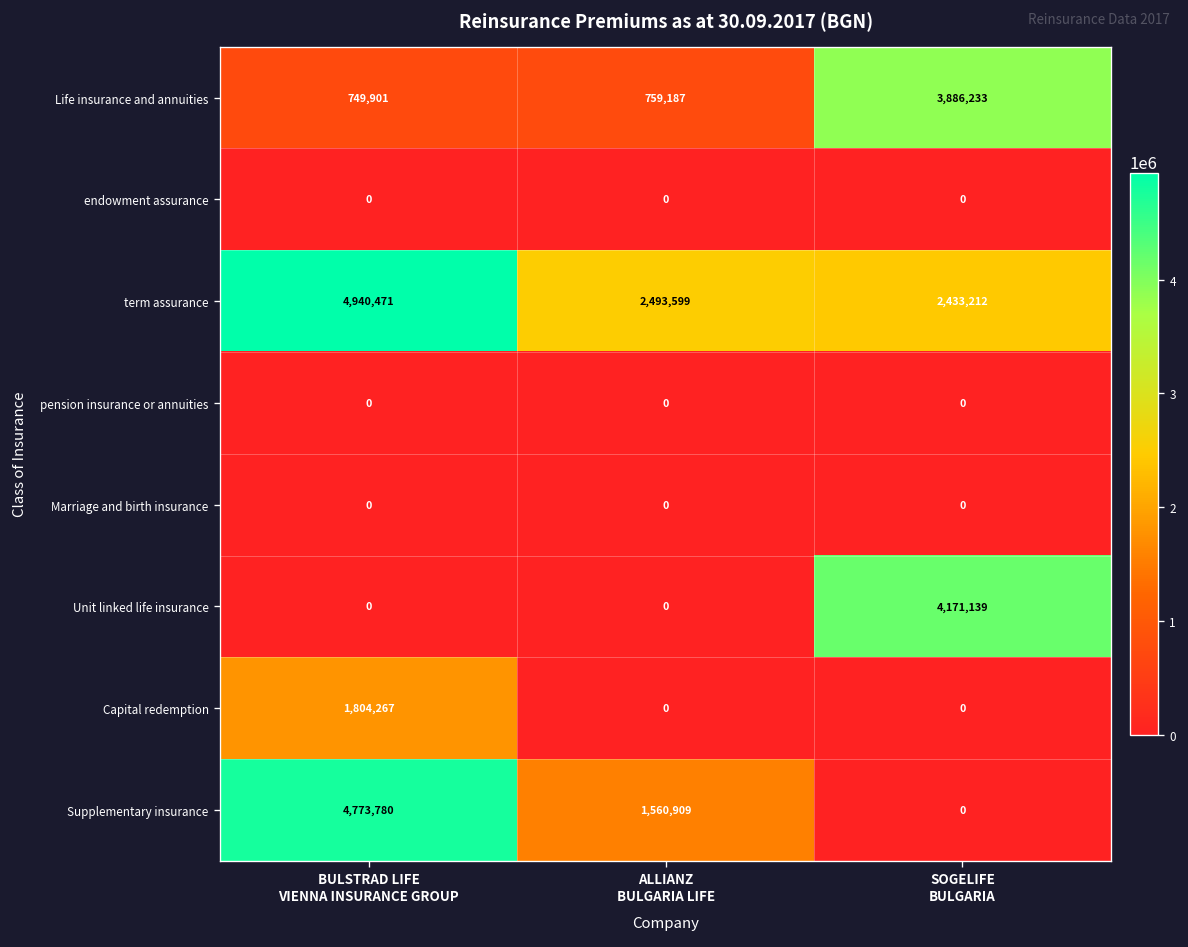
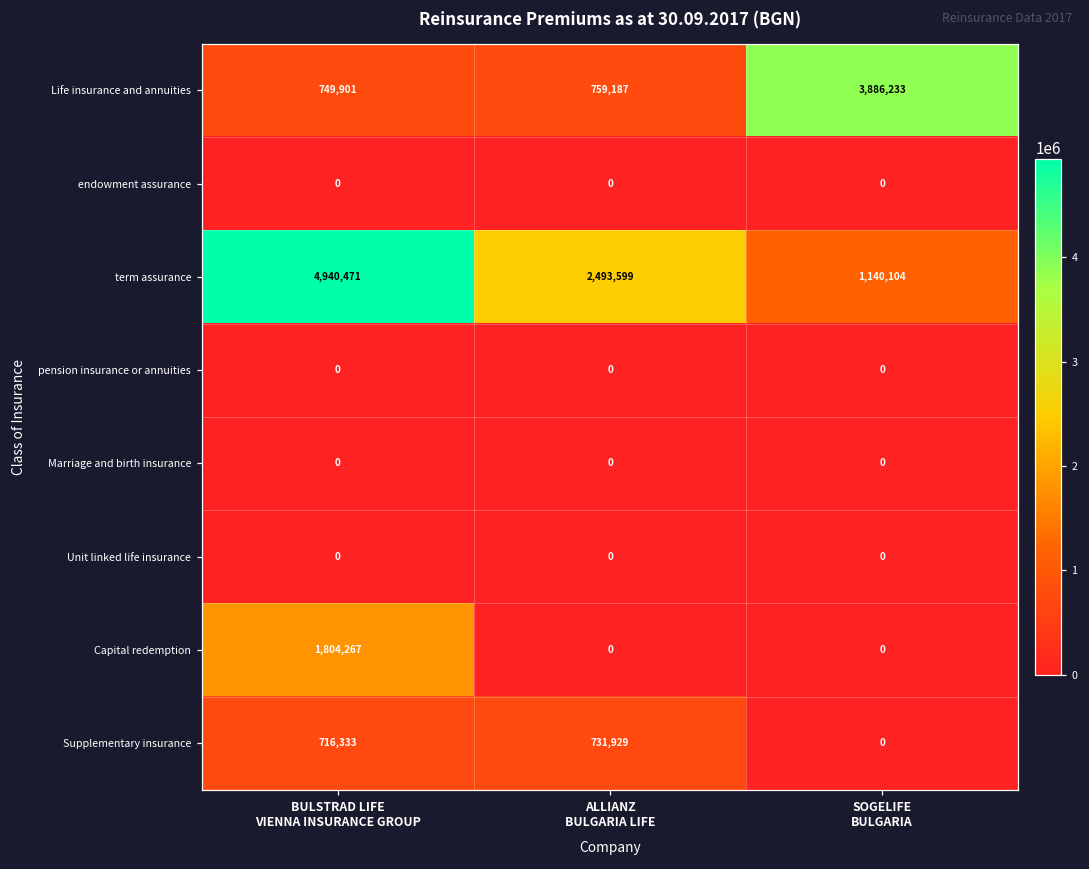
term assurance, SOGELIFE BULGARIA: 2,433,212 -> 1,140,104
Unit linked life insurance, SOGELIFE BULGARIA: 4,171,139 -> 0
Supplementary insurance, BULSTRAD LIFE VIENNA INSURANCE GROUP: 4,773,780 -> 716,333
Supplementary insurance, ALLIANZ BULGARIA LIFE: 1,560,909 -> 731,929
